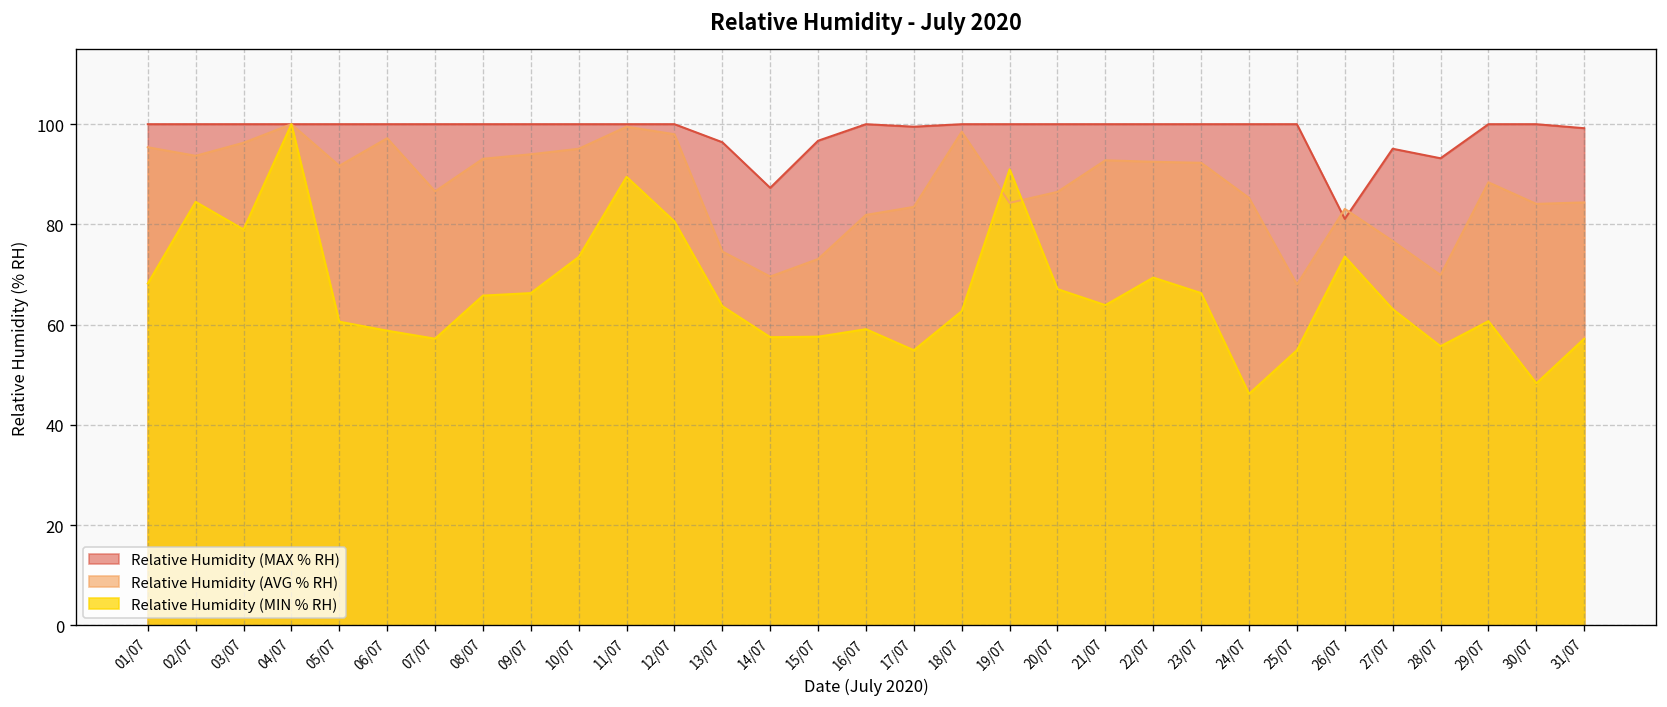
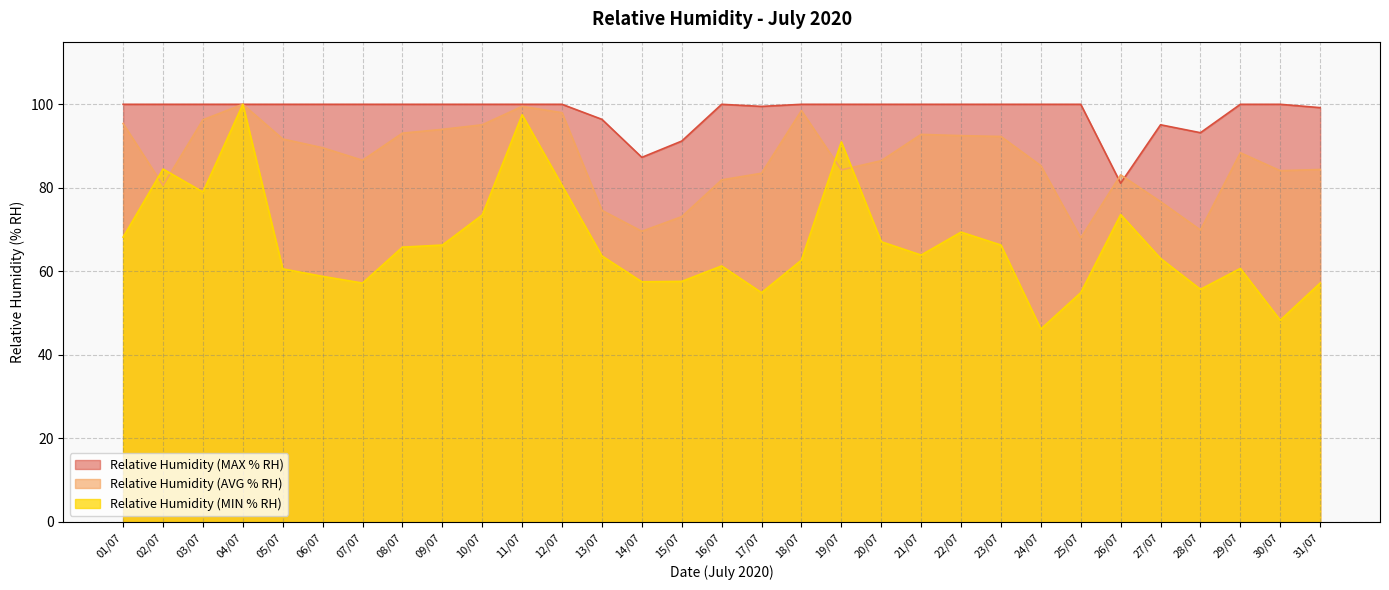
Relative Humidity (AVG % RH), 02/07: 94 -> 81
Relative Humidity (AVG % RH), 06/07: 97 -> 90
Relative Humidity (MIN % RH), 11/07: 90 -> 98
Relative Humidity (MAX % RH), 15/07: 97 -> 91
Relative Humidity (MIN % RH), 16/07: 59 -> 61
